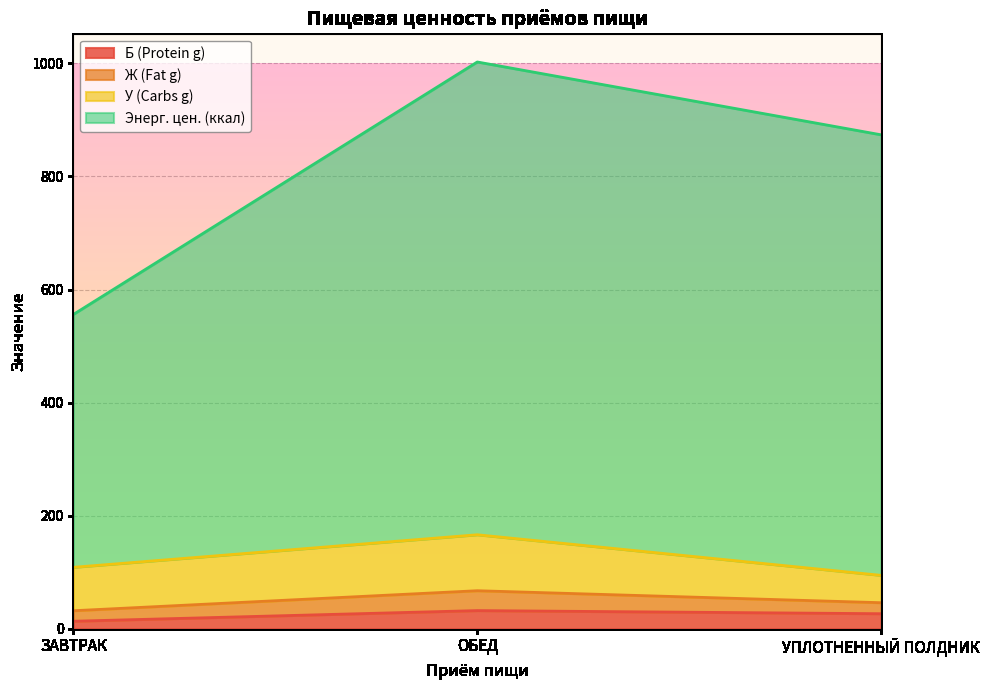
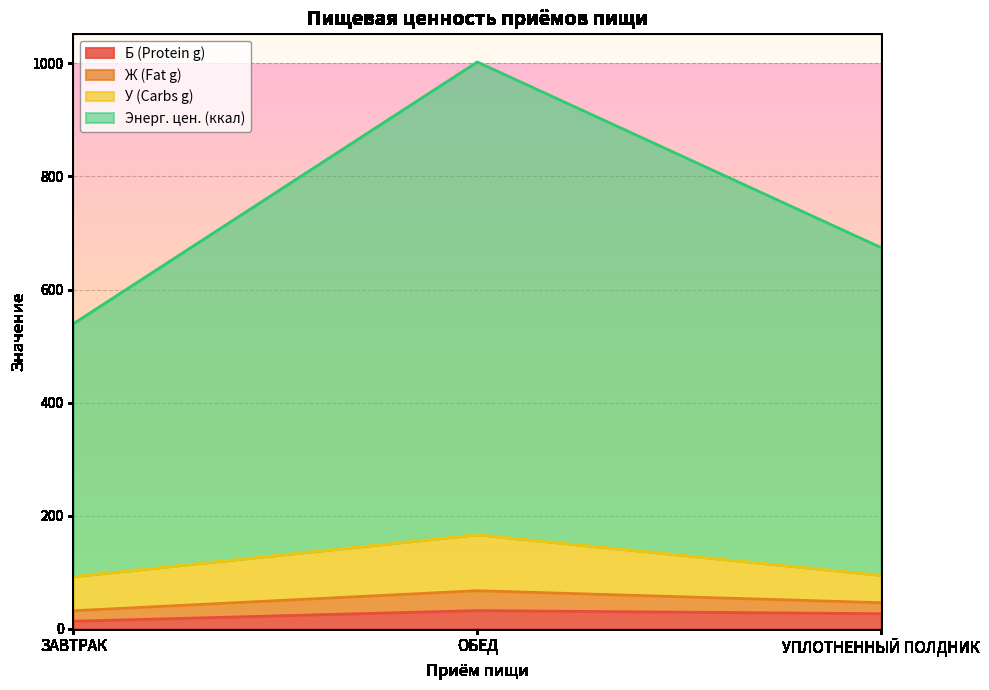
У (Carbs g), ЗАВТРАК: 80 -> 60
Энерг. цен. (ккал), УПЛОТНЕННЫЙ ПОЛДНИК: 780 -> 580
